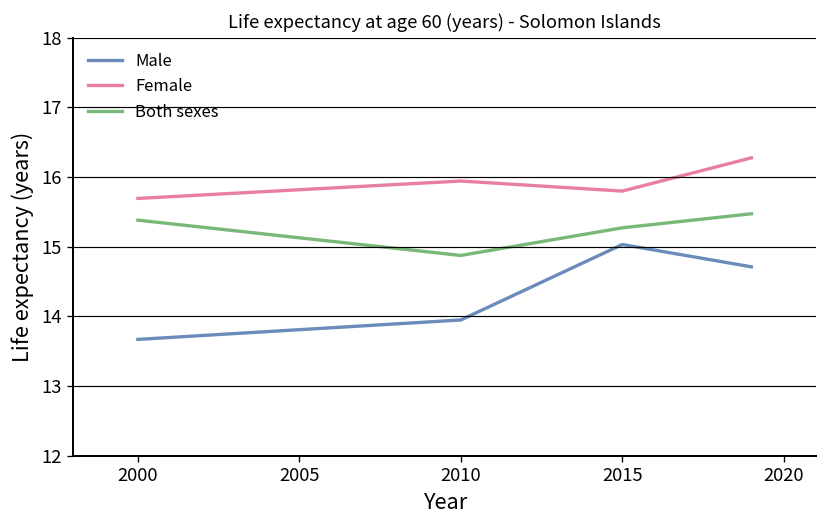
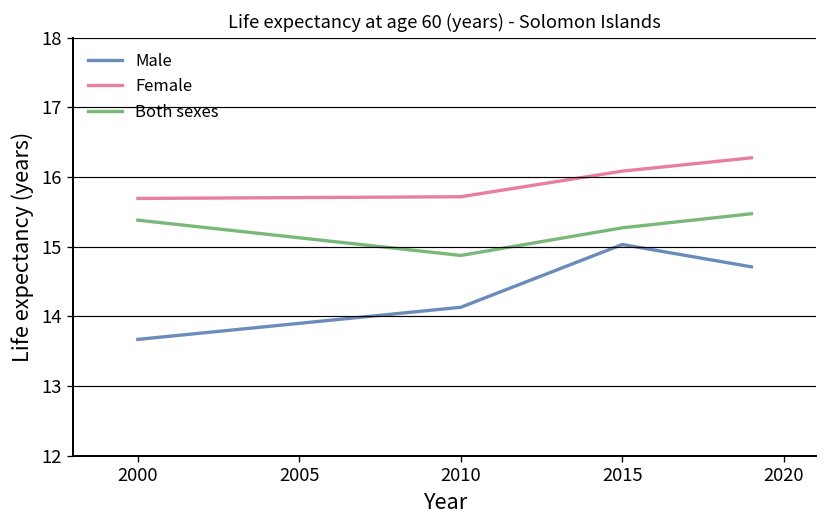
Male, 2010: 13.9 -> 14.1
Female, 2010: 15.9 -> 15.7
Female, 2015: 15.8 -> 16.1
